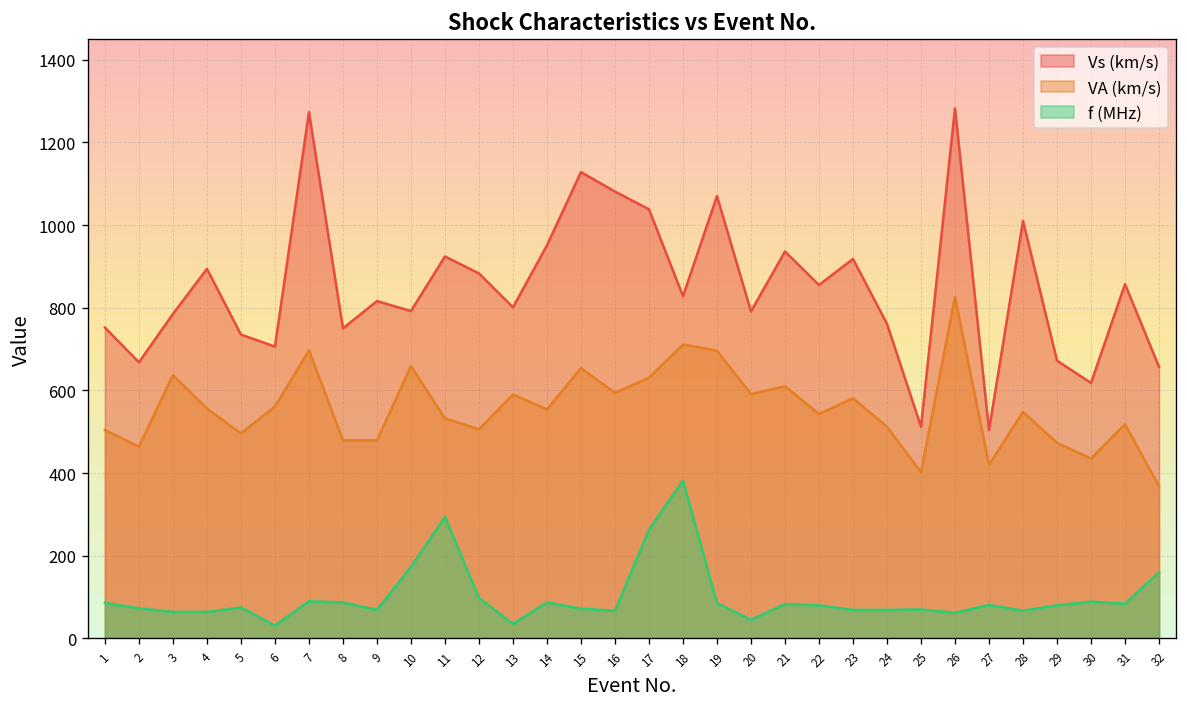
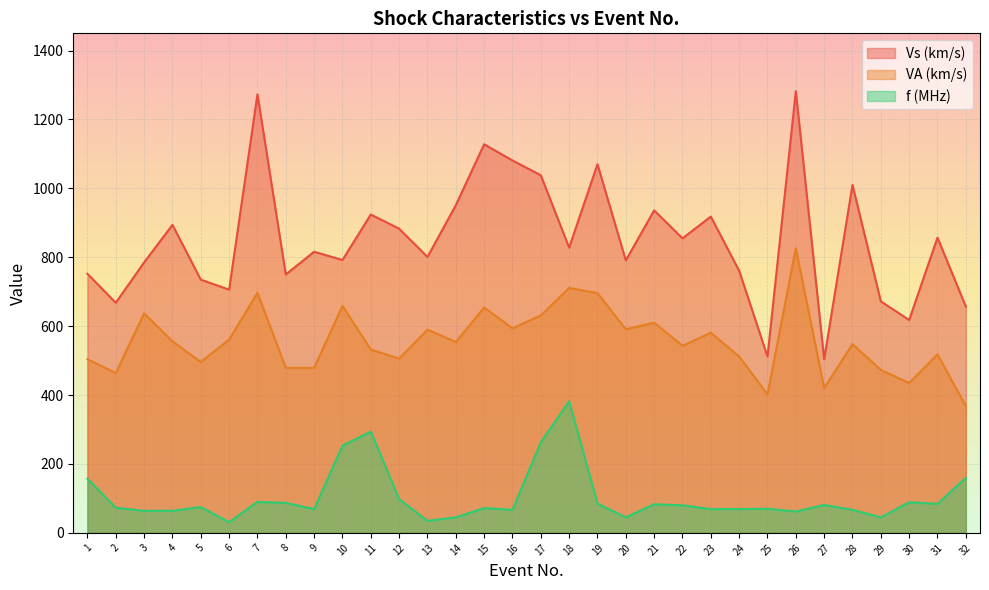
f (MHz), 1: 90 -> 160
f (MHz), 10: 170 -> 250
f (MHz), 14: 90 -> 50
f (MHz), 29: 80 -> 50
